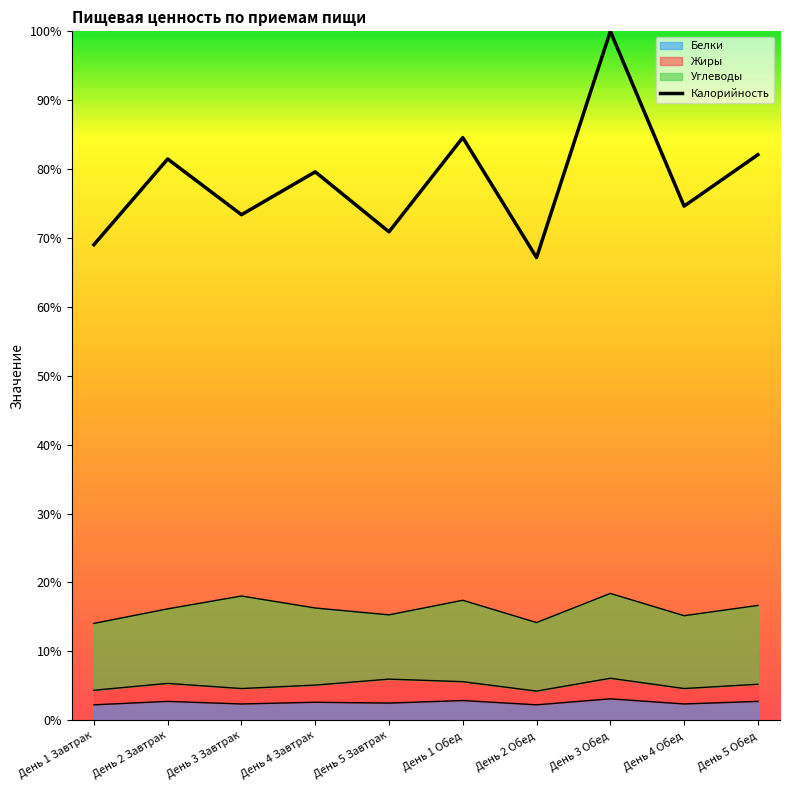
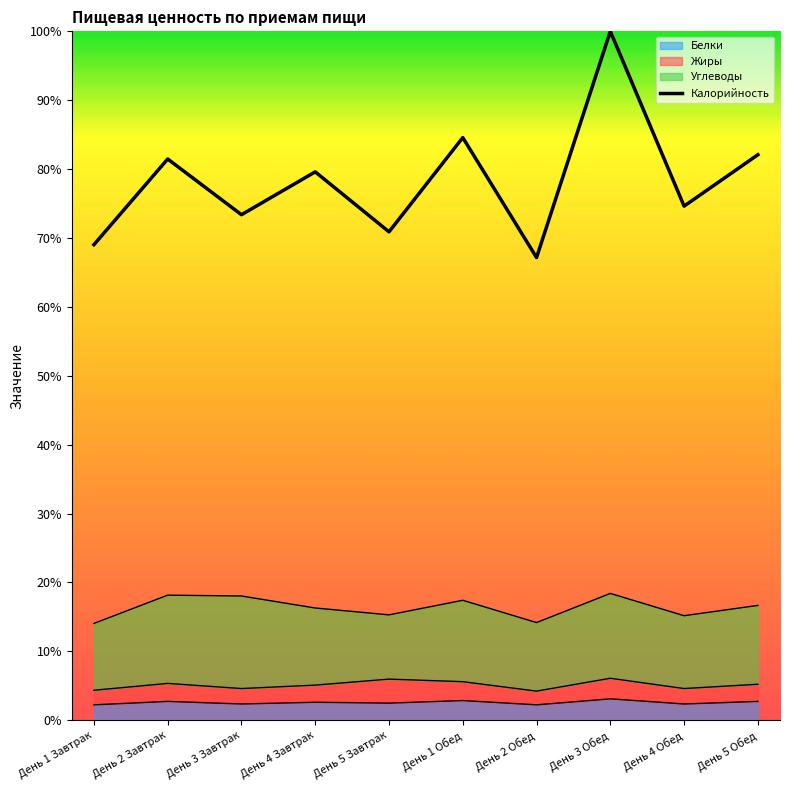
Углеводы, День 2 Завтрак: 11% -> 13%
